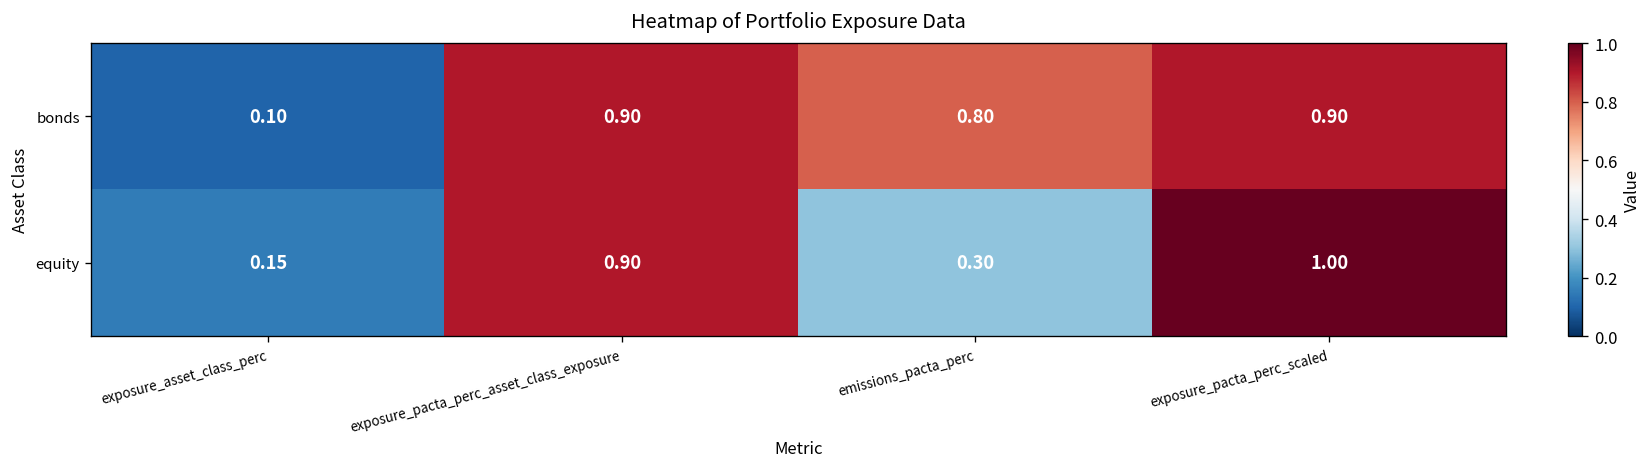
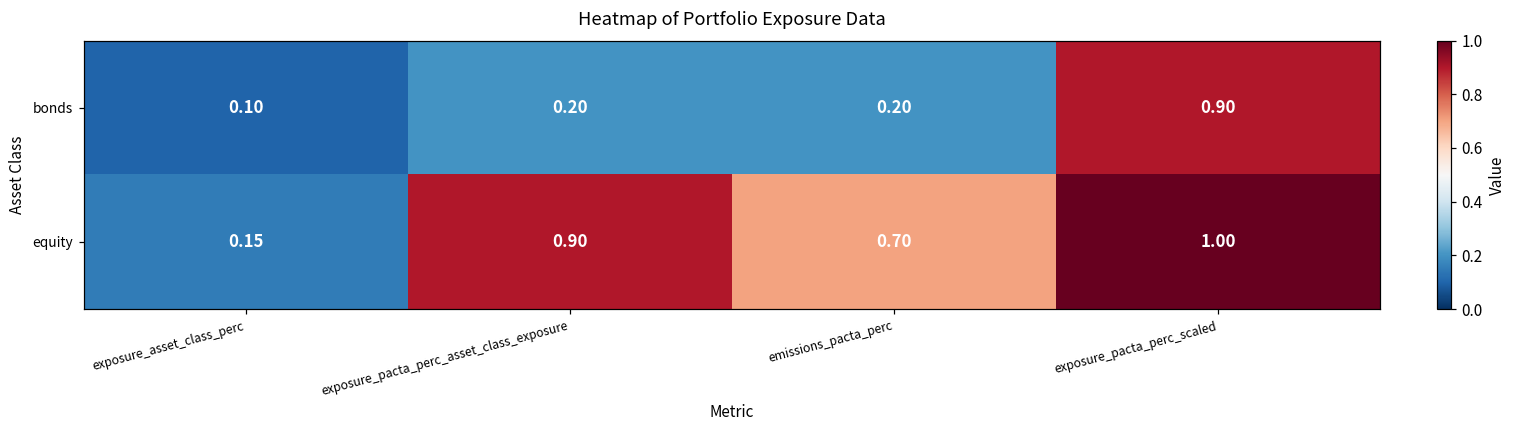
bonds, exposure_pacta_perc_asset_class_exposure: 0.90 -> 0.20
bonds, emissions_pacta_perc: 0.80 -> 0.20
equity, emissions_pacta_perc: 0.30 -> 0.70
